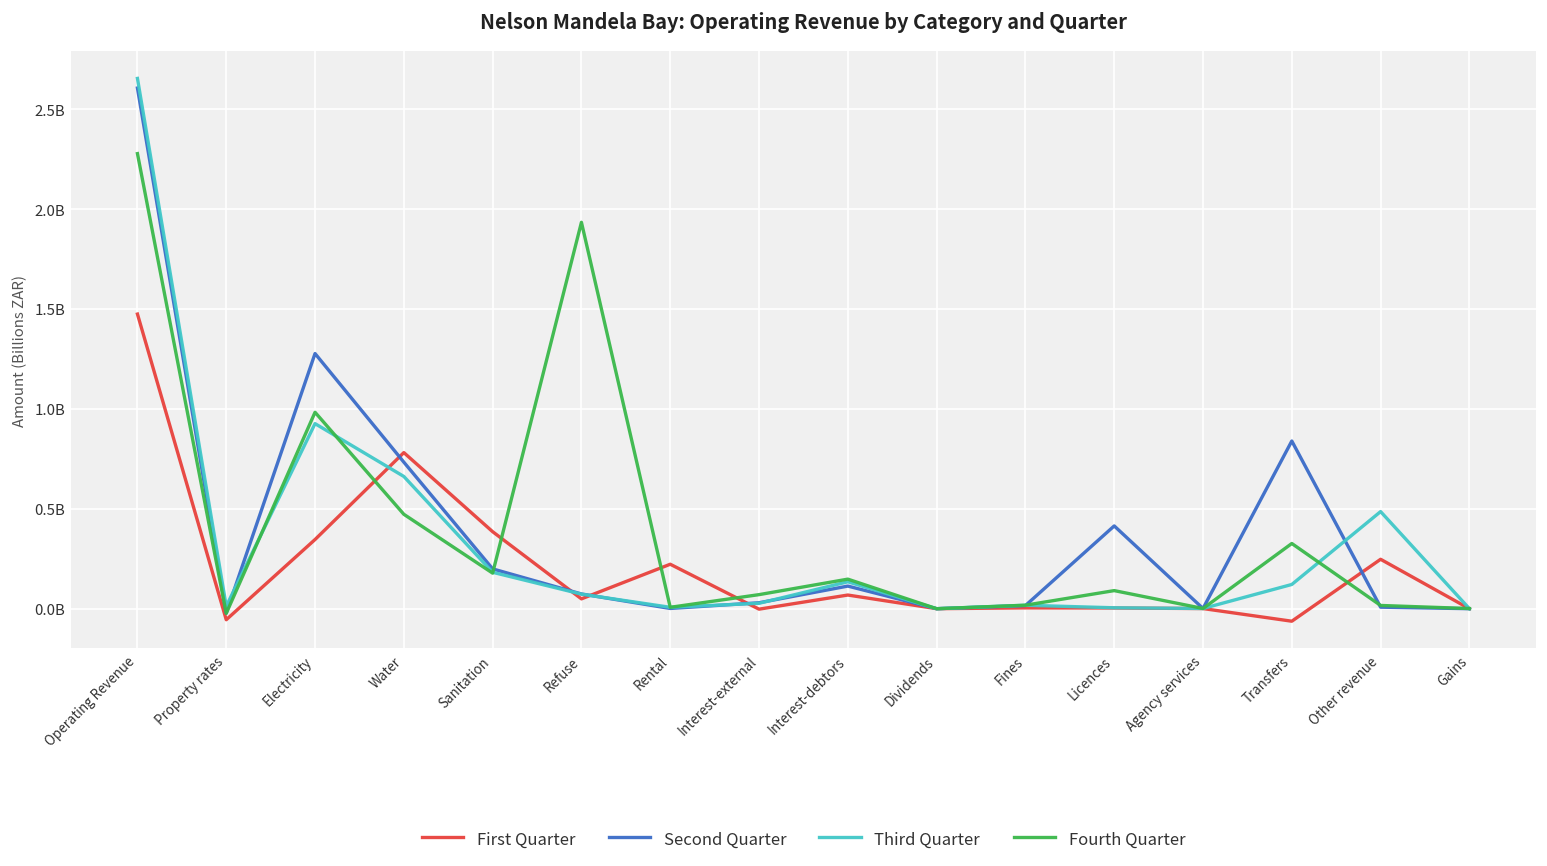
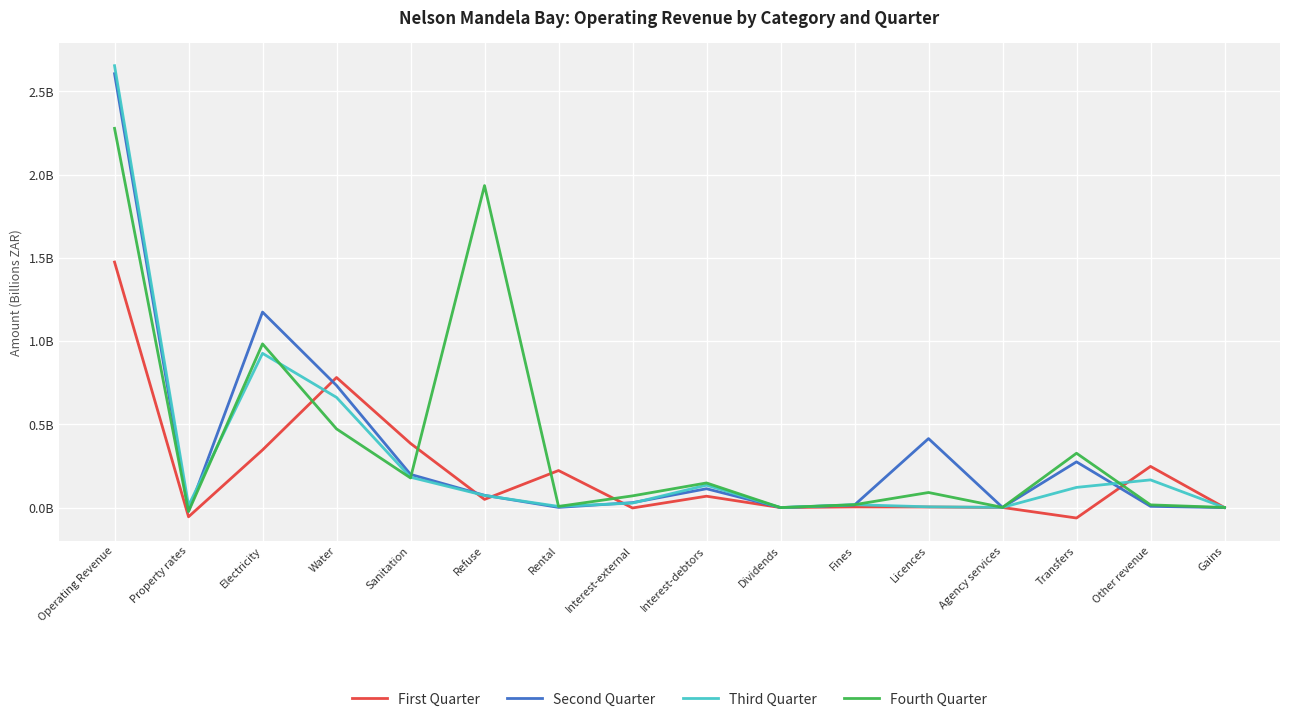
Second Quarter, Electricity: 1280000000 -> 1170000000
Second Quarter, Transfers: 840000000 -> 270000000
Third Quarter, Other revenue: 490000000 -> 170000000
